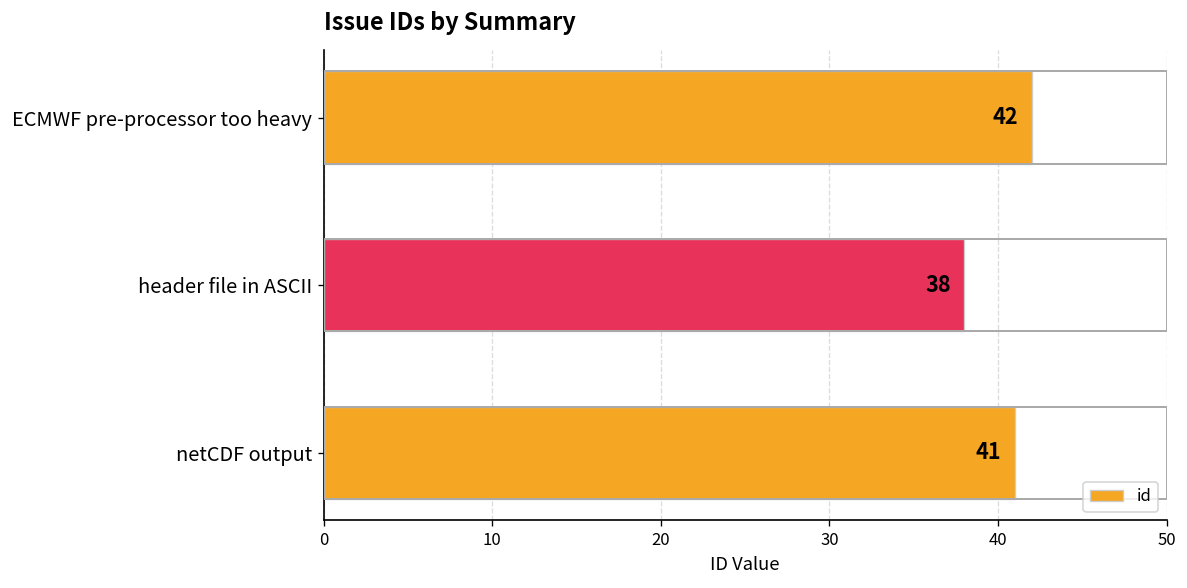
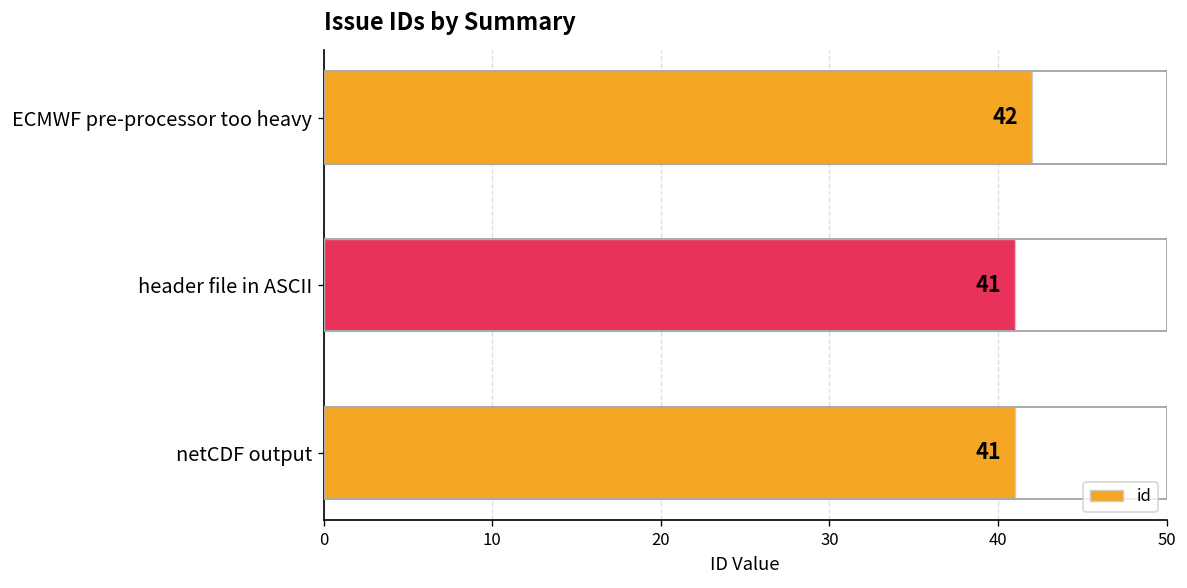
header file in ASCII: 38 -> 41
